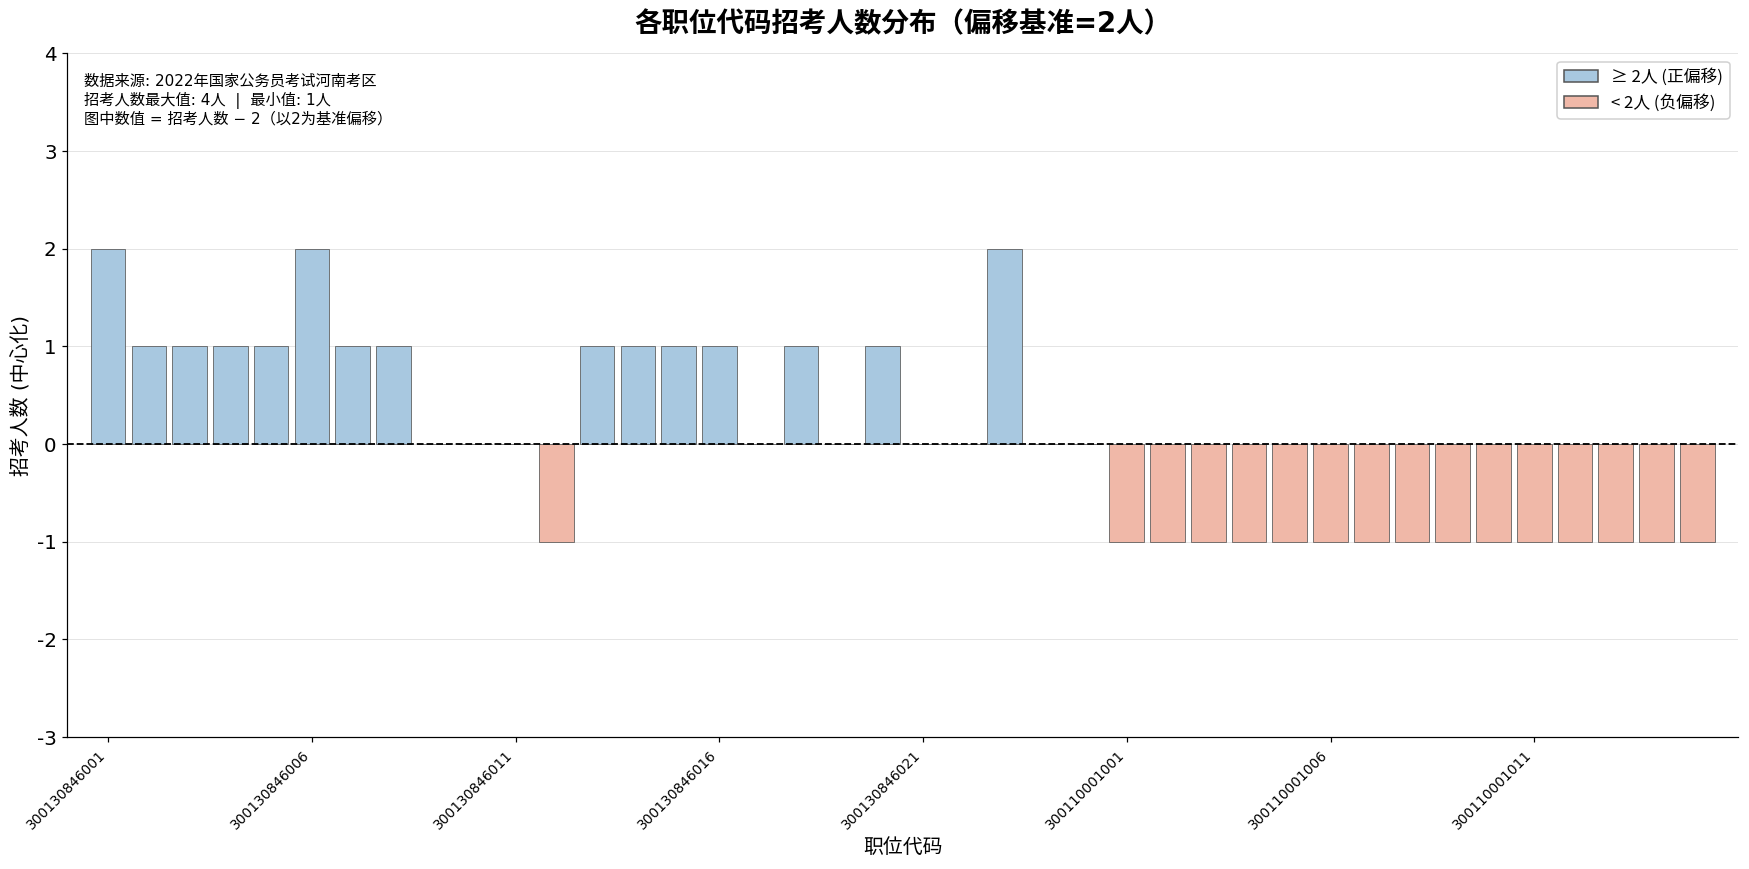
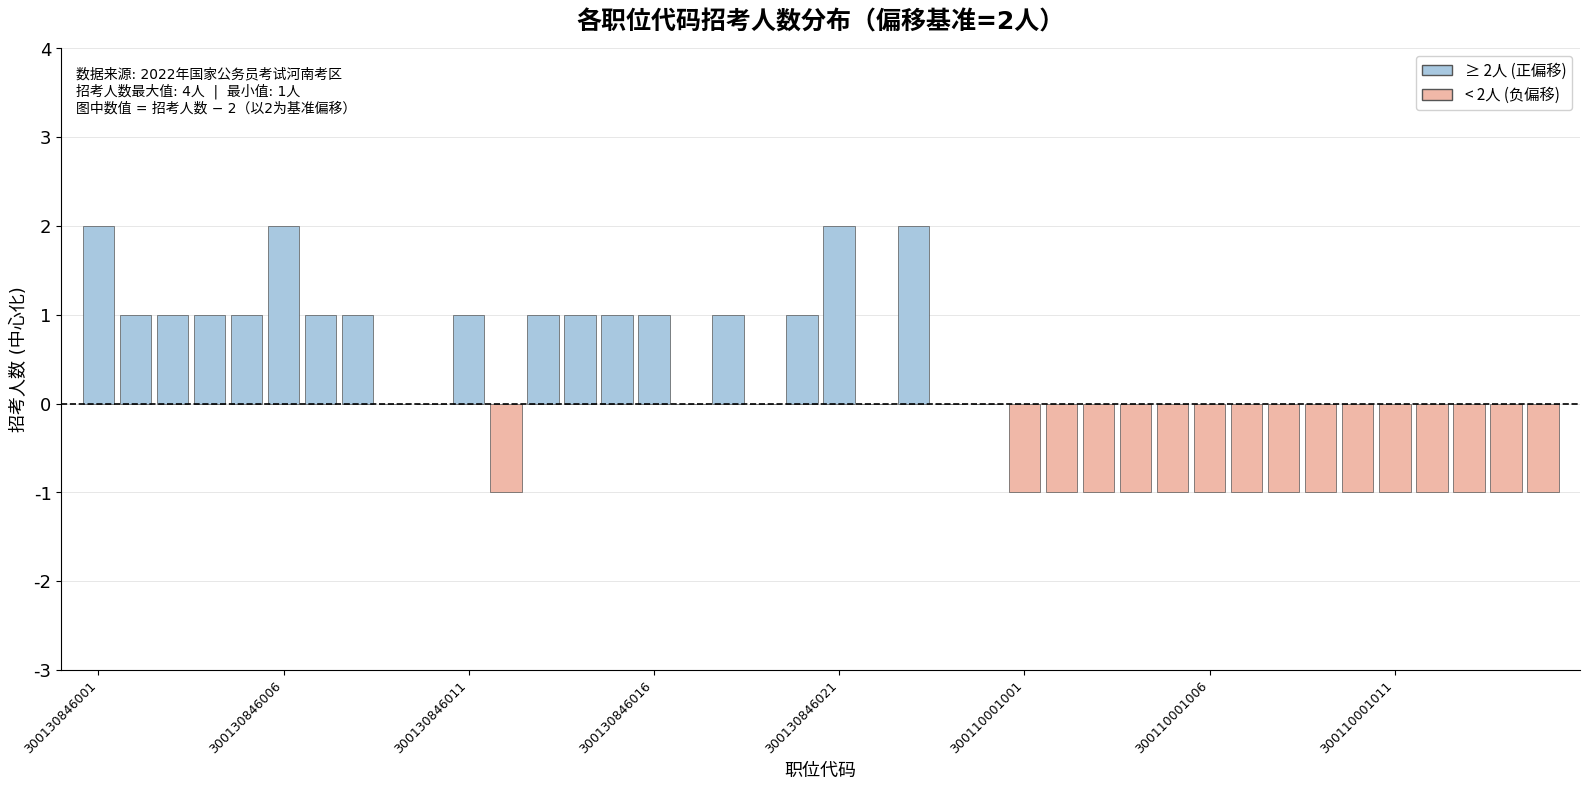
300130846011: 0.0 -> 1.0
300130846021: 0.0 -> 2.0
